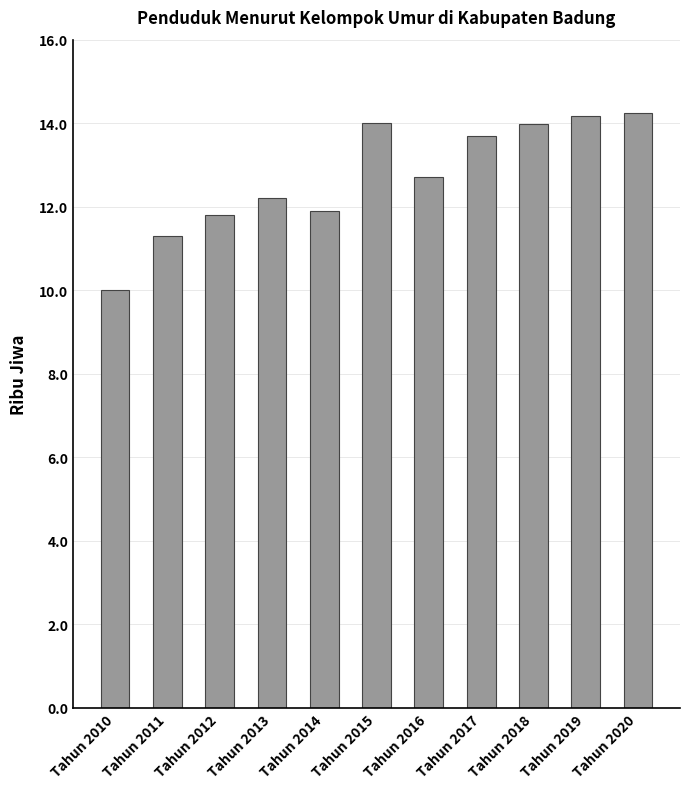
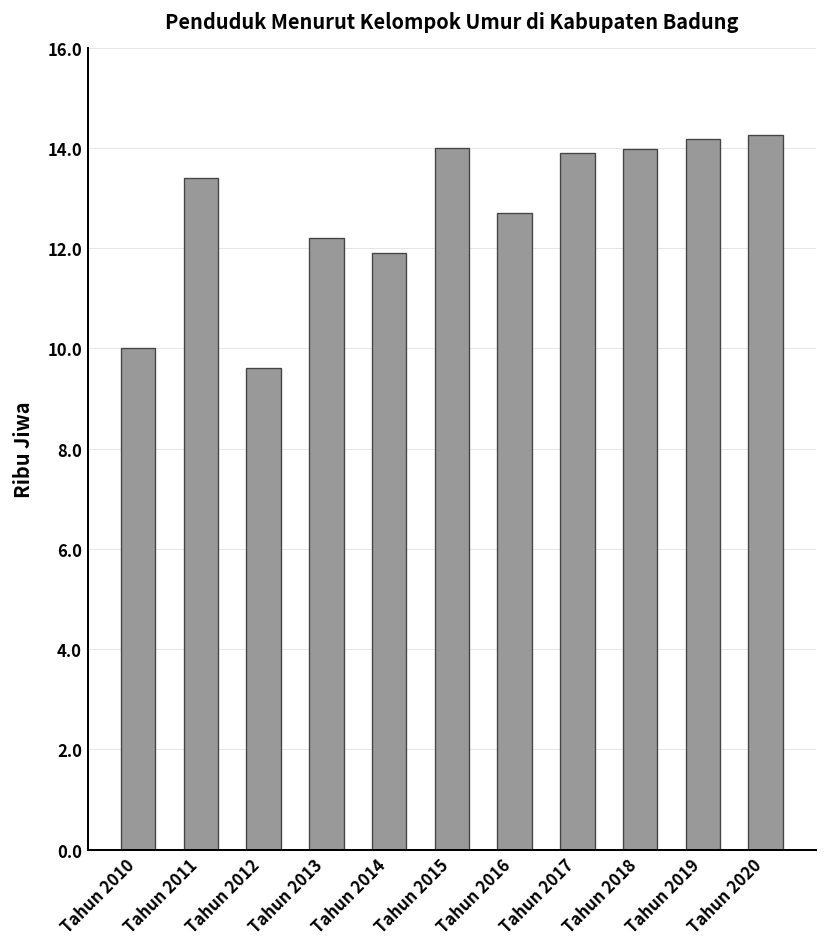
Tahun 2011: 11.3 -> 13.4
Tahun 2012: 11.8 -> 9.6
Tahun 2017: 13.7 -> 13.9
